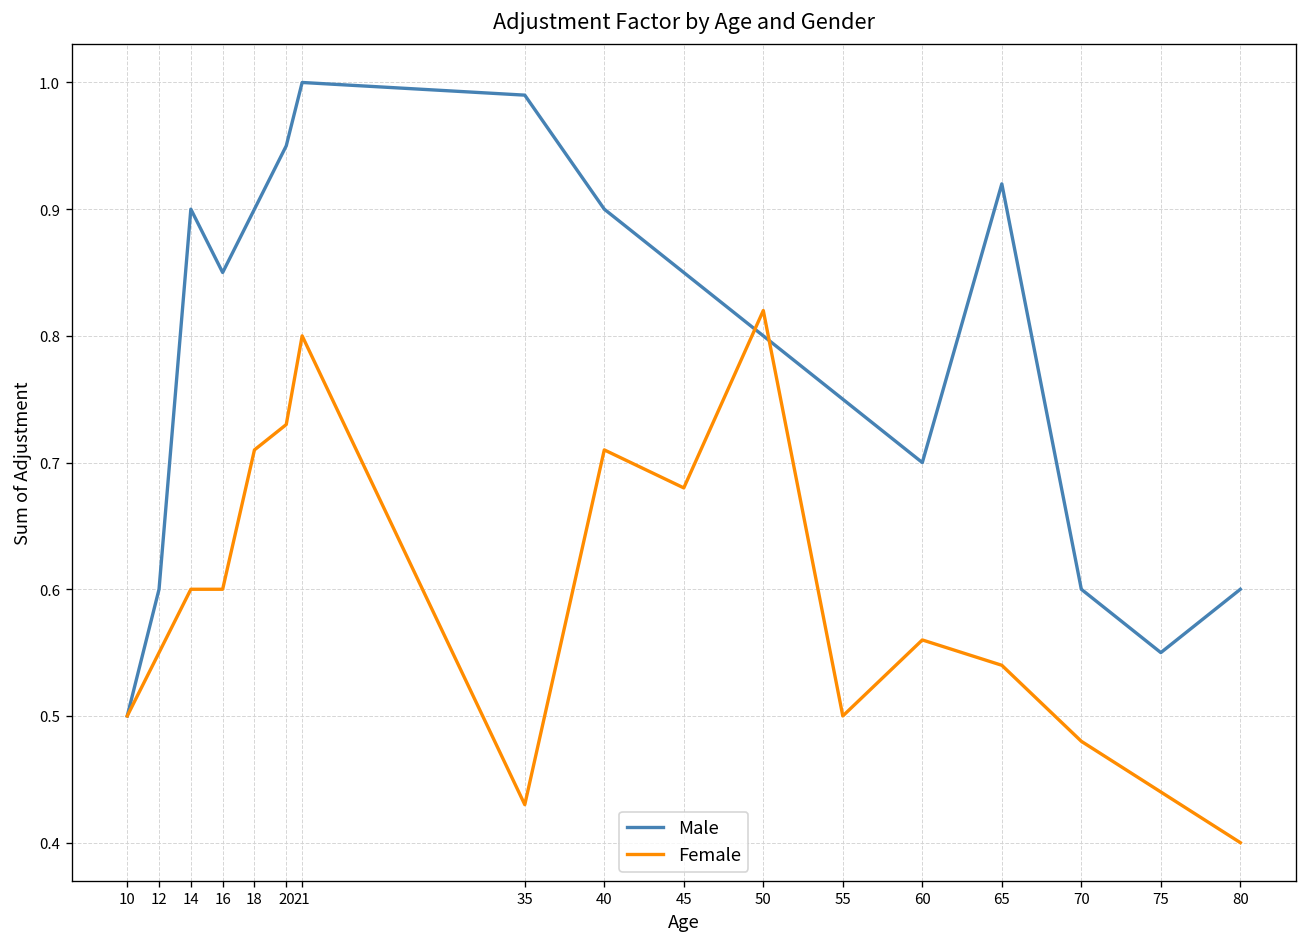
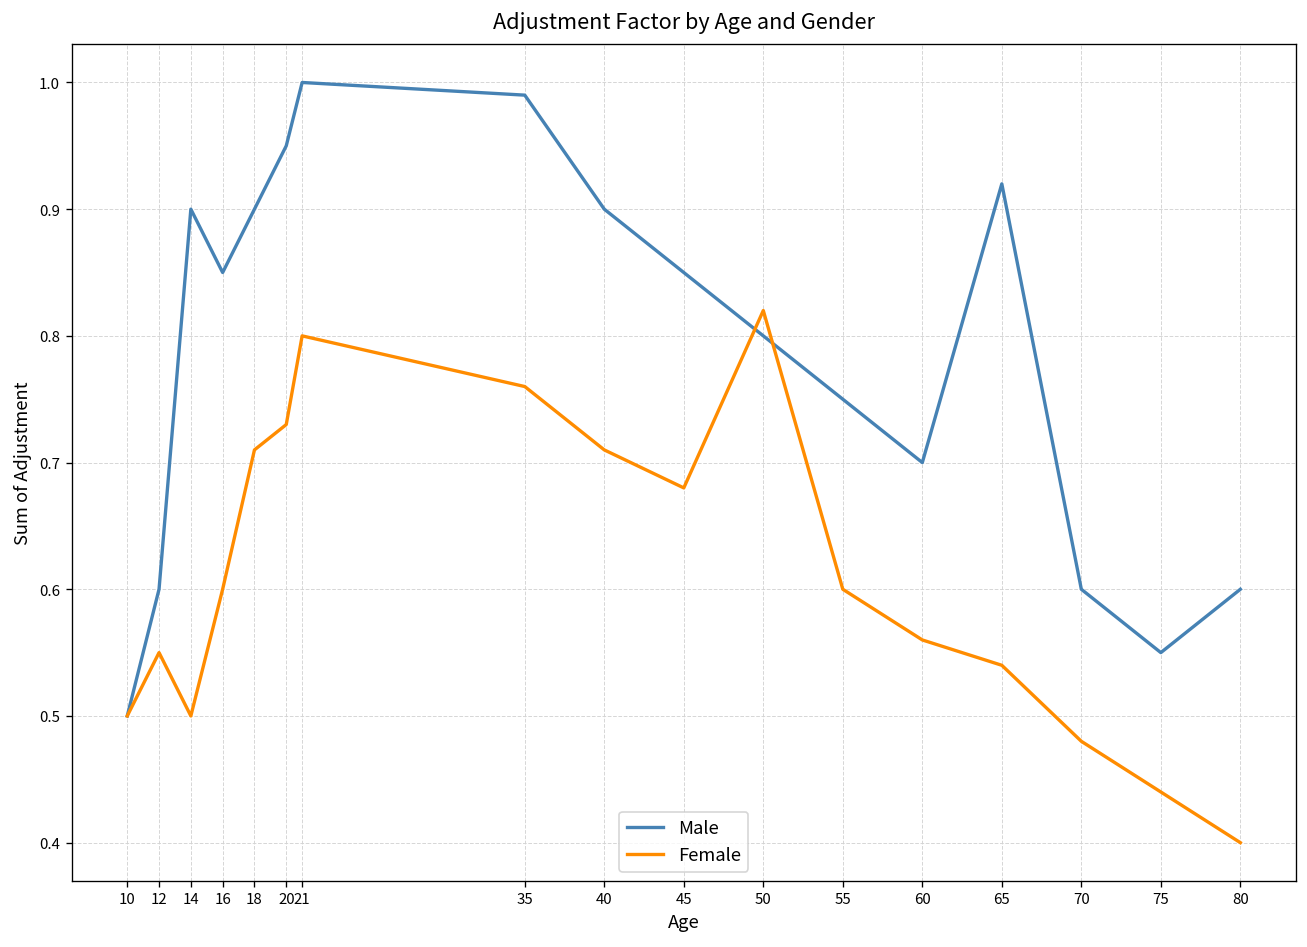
Female, 14: 0.6 -> 0.5
Female, 35: 0.43 -> 0.76
Female, 55: 0.5 -> 0.6
